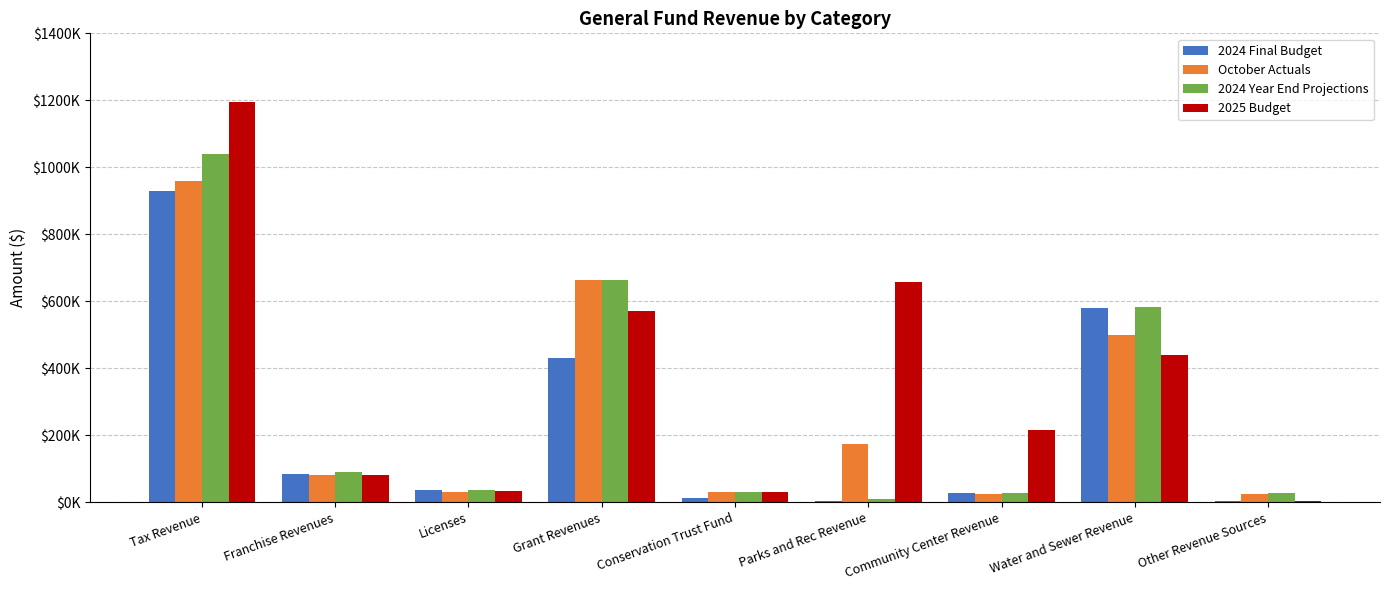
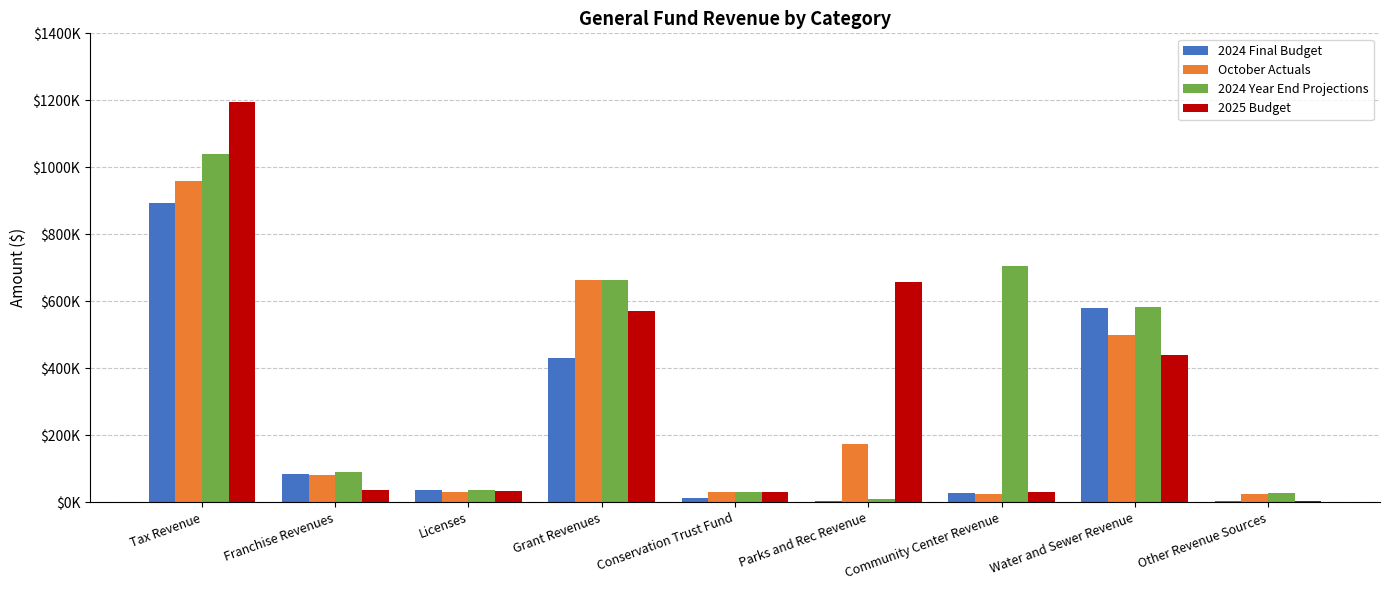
2024 Final Budget, Tax Revenue: $930000 -> $890000
2025 Budget, Franchise Revenues: $80000 -> $40000
2024 Year End Projections, Community Center Revenue: $30000 -> $710000
2025 Budget, Community Center Revenue: $220000 -> $30000
